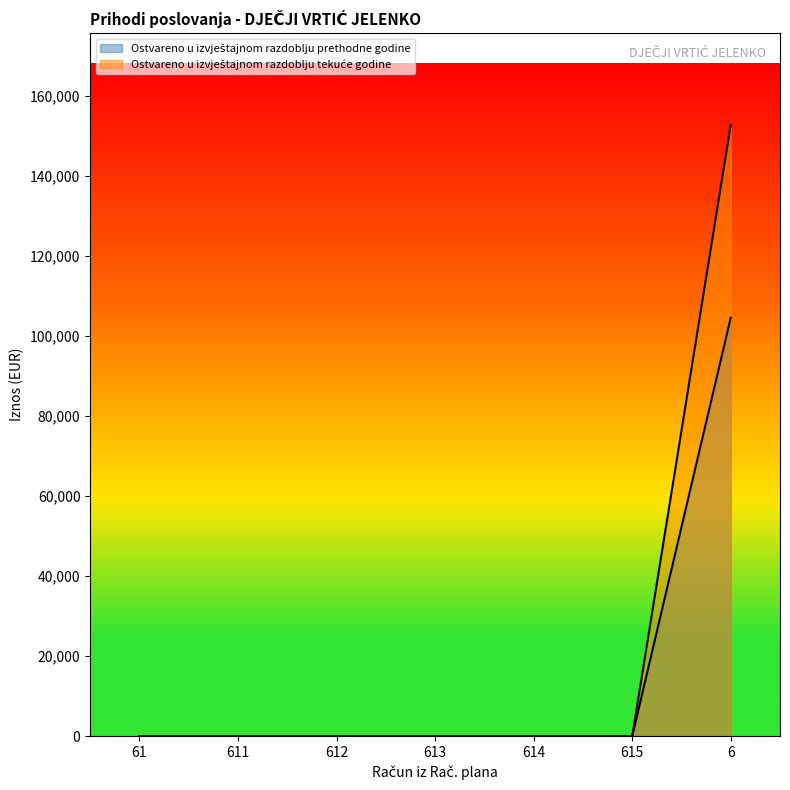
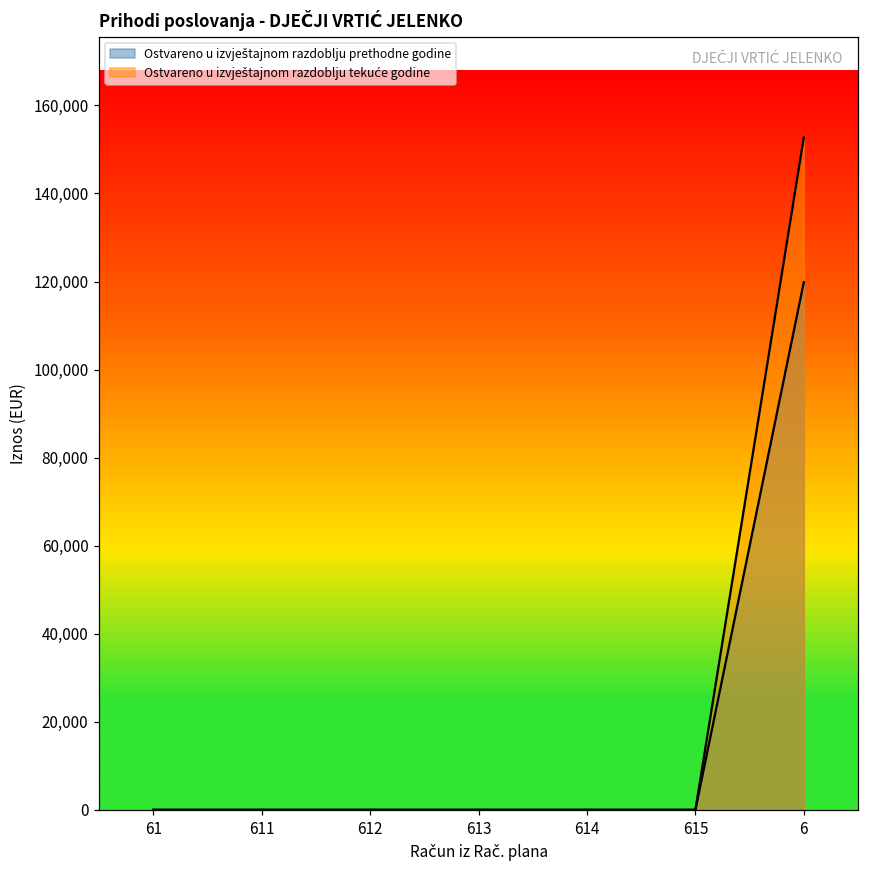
Ostvareno u izvještajnom razdoblju prethodne godine, 6: 105,000 -> 120,000
